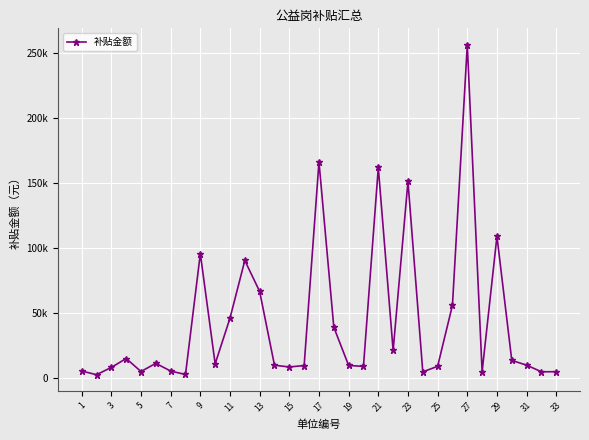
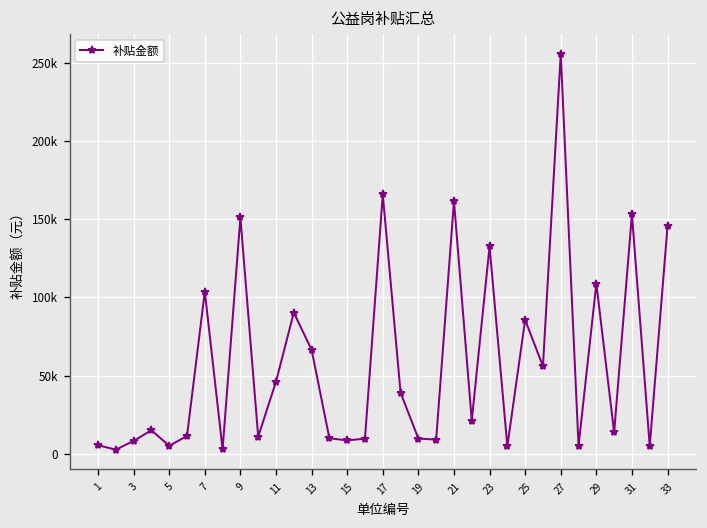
7: 5000 -> 104000
9: 96000 -> 151000
23: 151000 -> 133000
25: 9000 -> 86000
31: 10000 -> 153000
33: 5000 -> 146000
